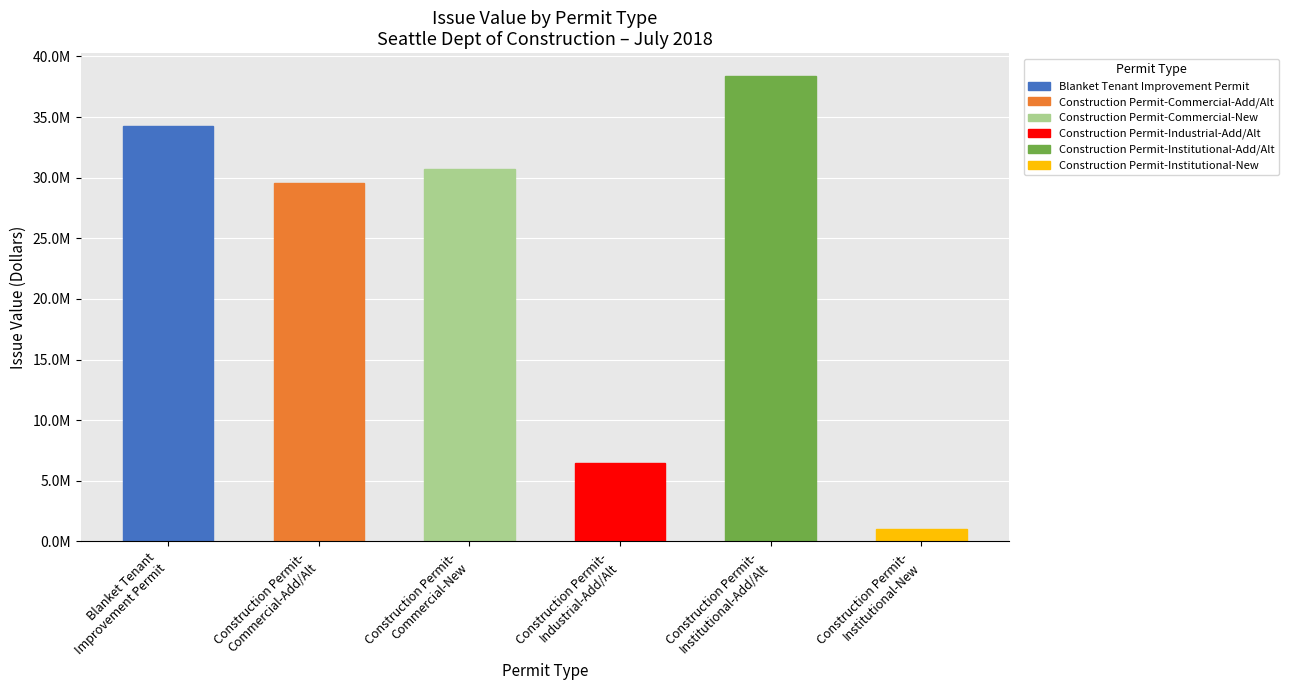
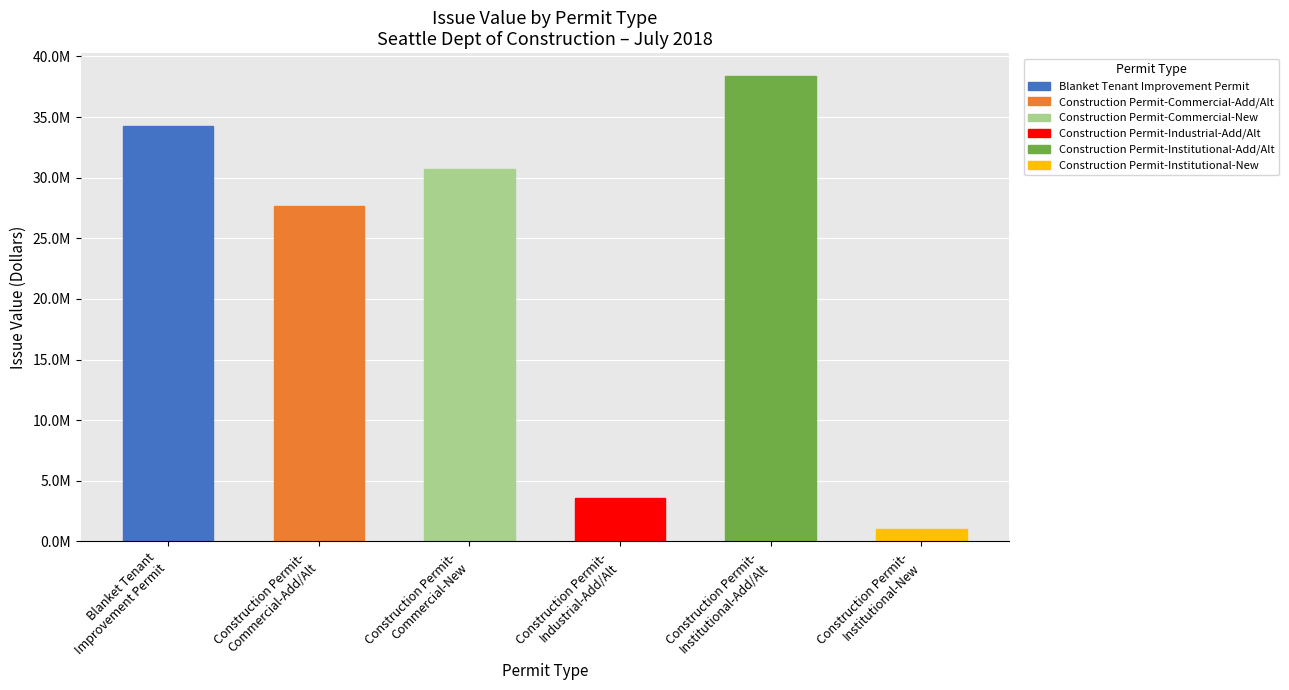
Construction Permit- Commercial-Add/Alt: 29500000 -> 27700000
Construction Permit- Industrial-Add/Alt: 6500000 -> 3600000
